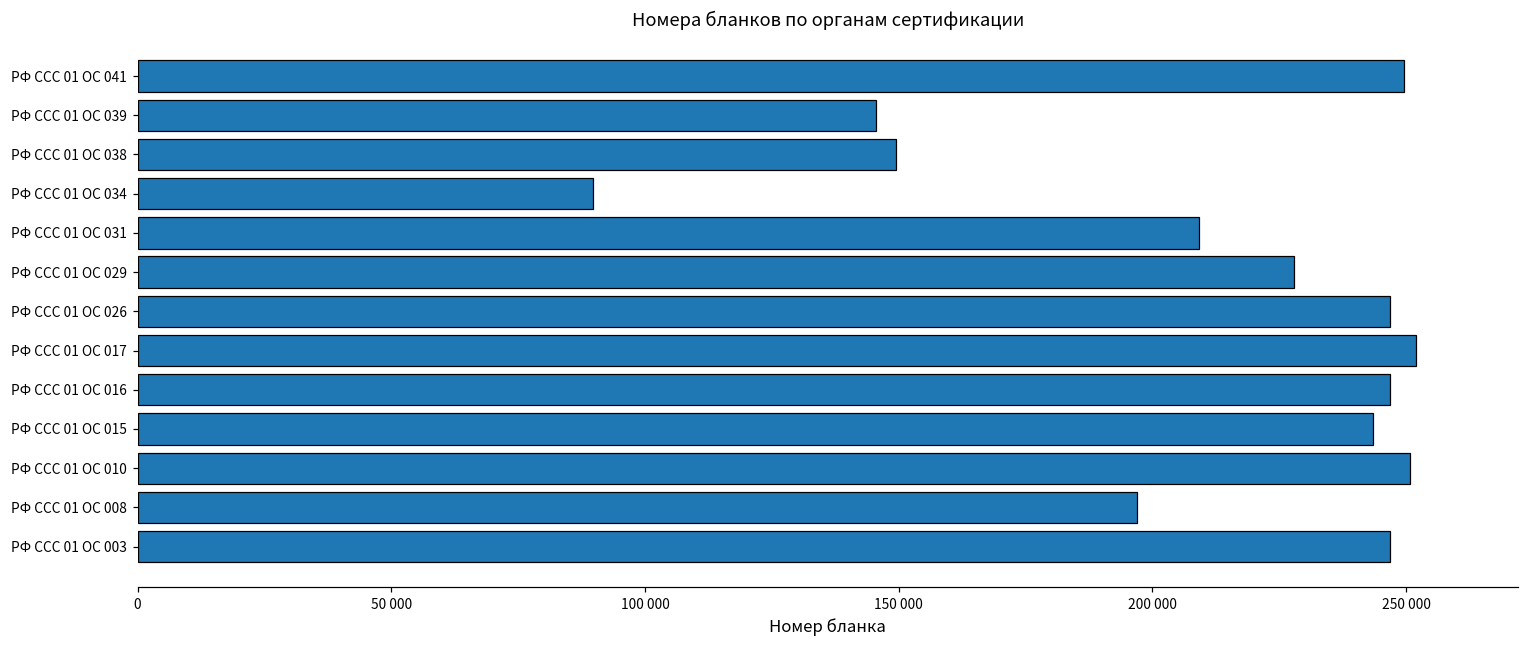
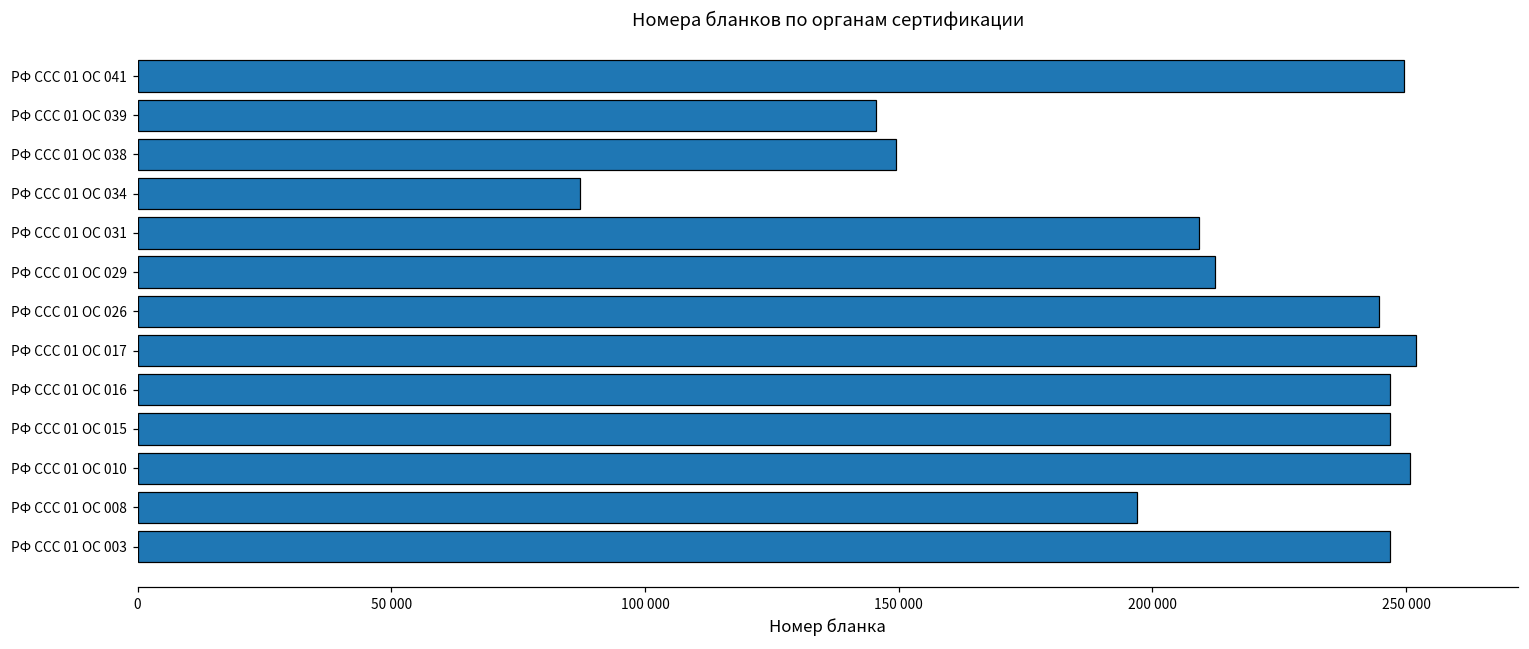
РФ ССС 01 ОС 034: 90000 -> 87000
РФ ССС 01 ОС 029: 228000 -> 212000
РФ ССС 01 ОС 026: 247000 -> 245000
РФ ССС 01 ОС 015: 243000 -> 247000
